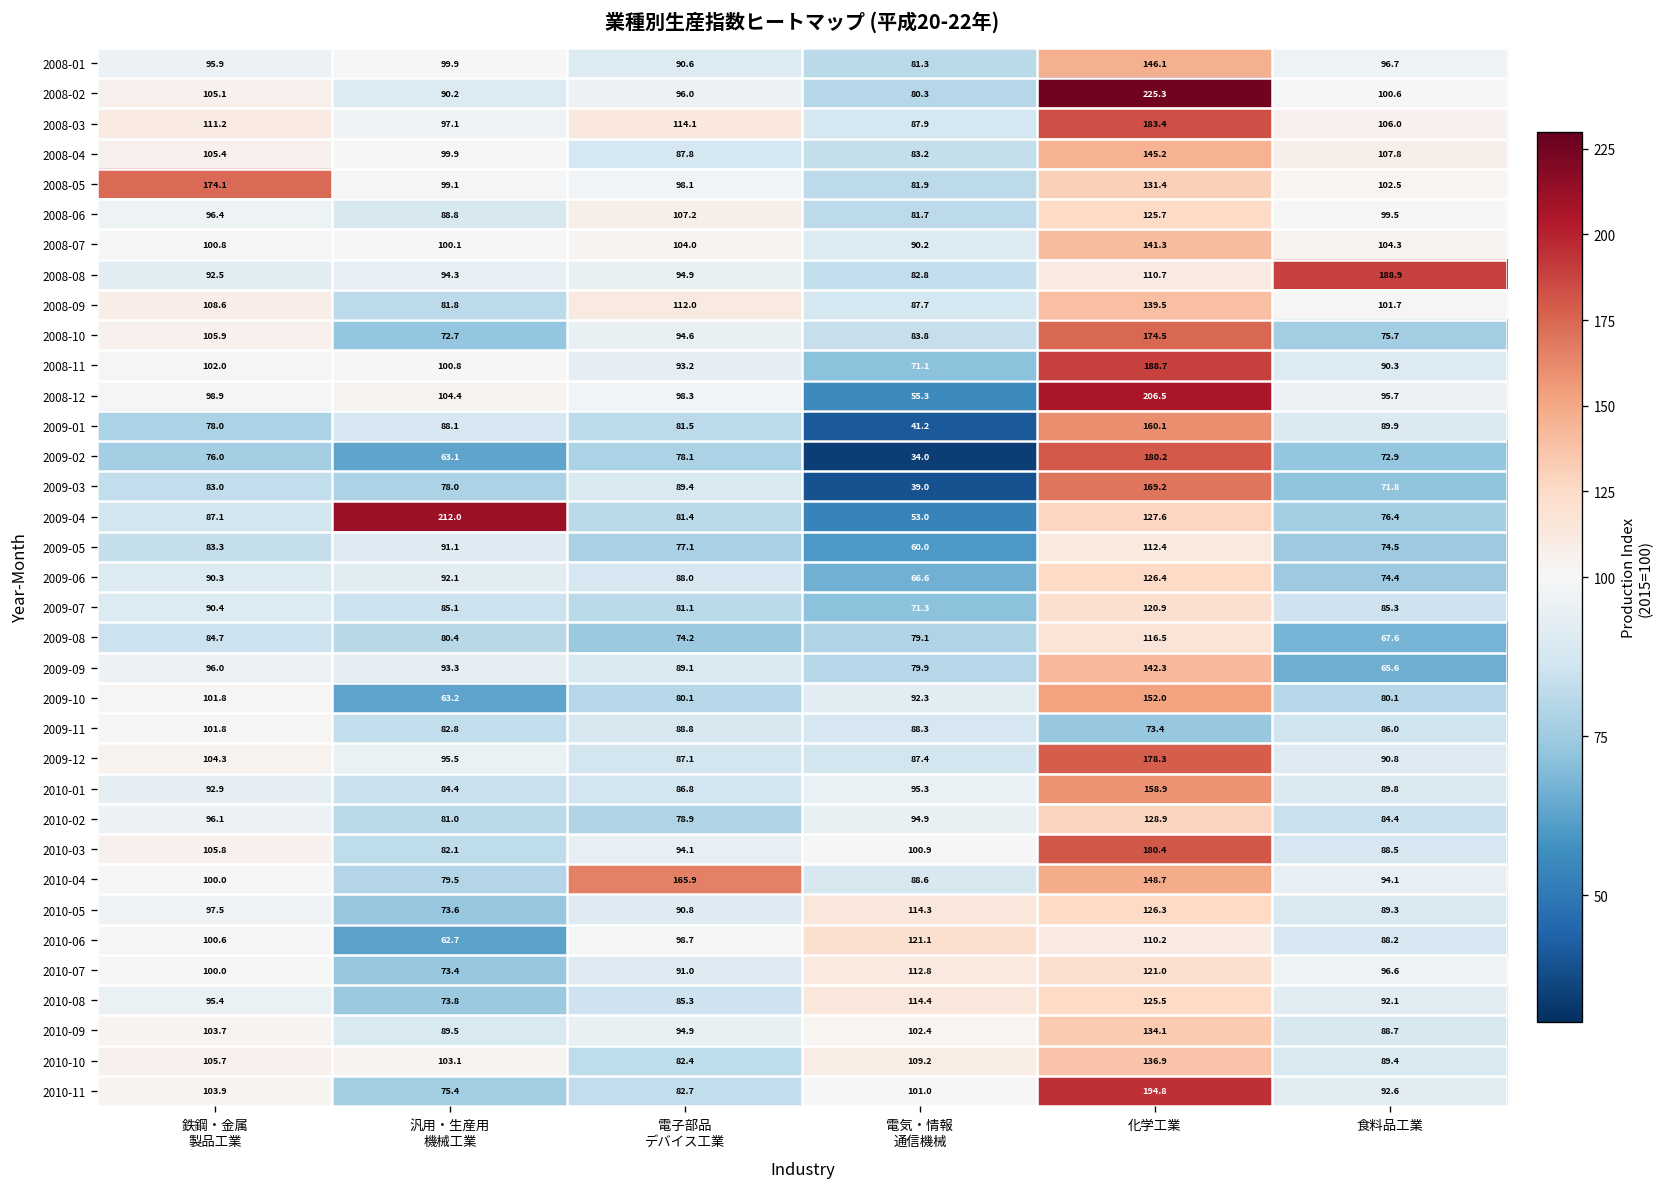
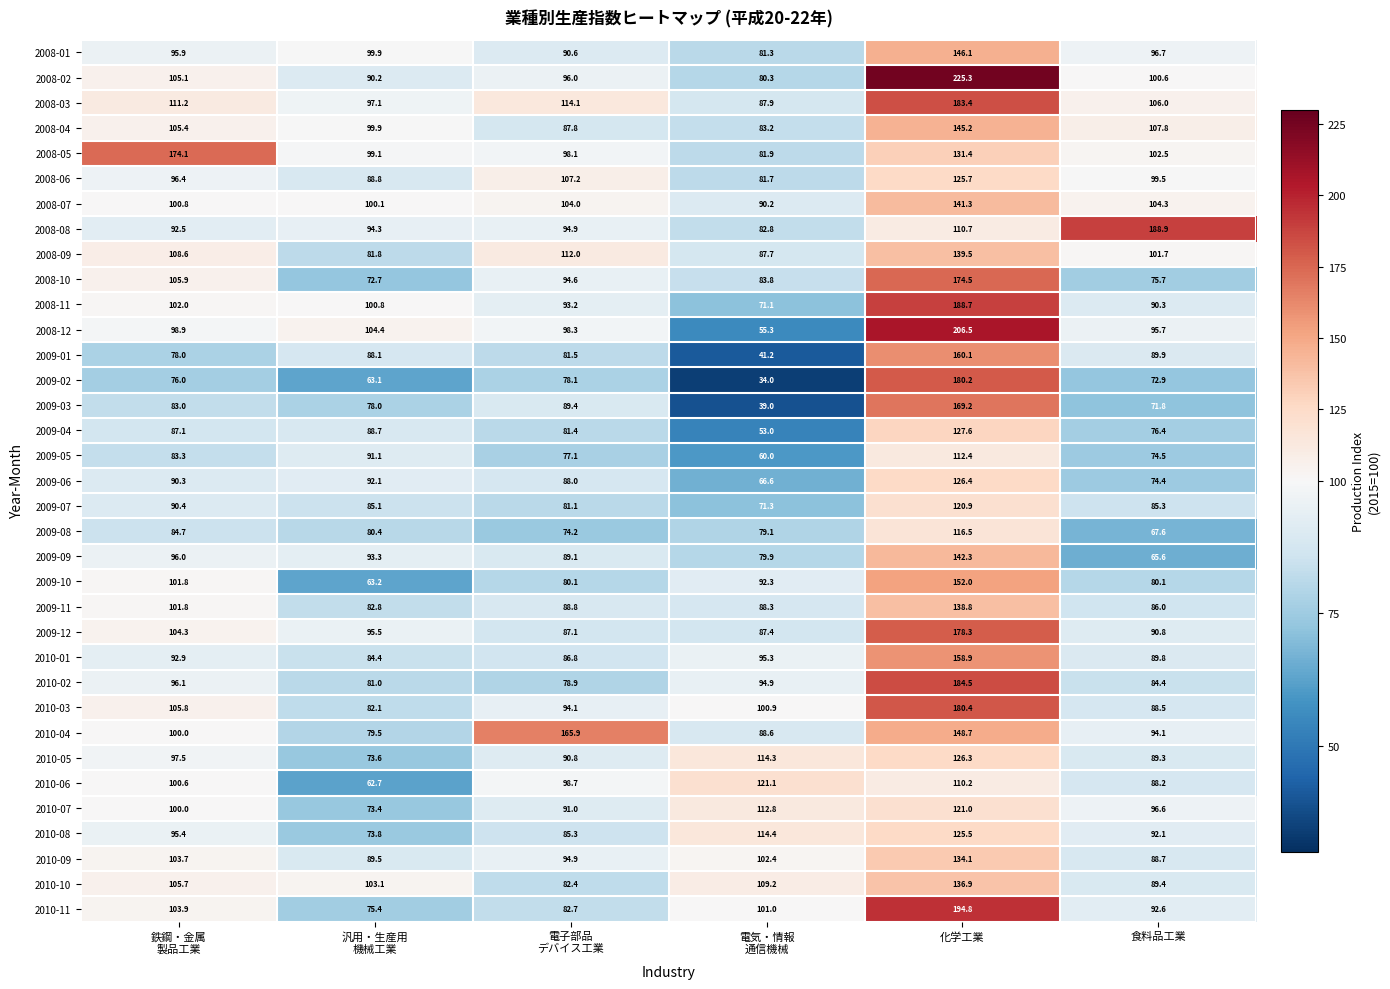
2009-04, 汎用・生産用 機械工業: 212.0 -> 88.7
2009-11, 化学工業: 73.4 -> 138.8
2010-02, 化学工業: 128.9 -> 184.5
